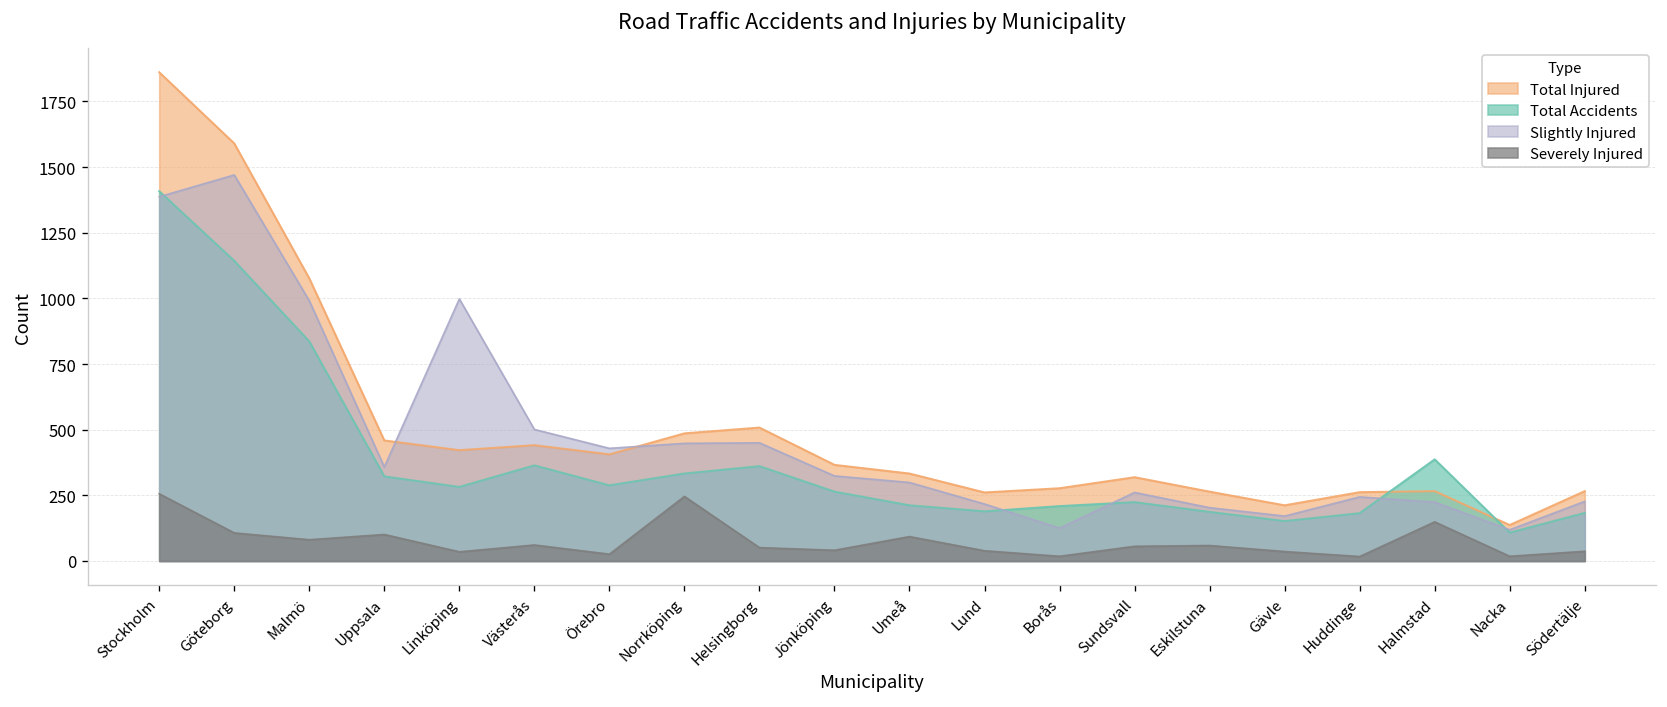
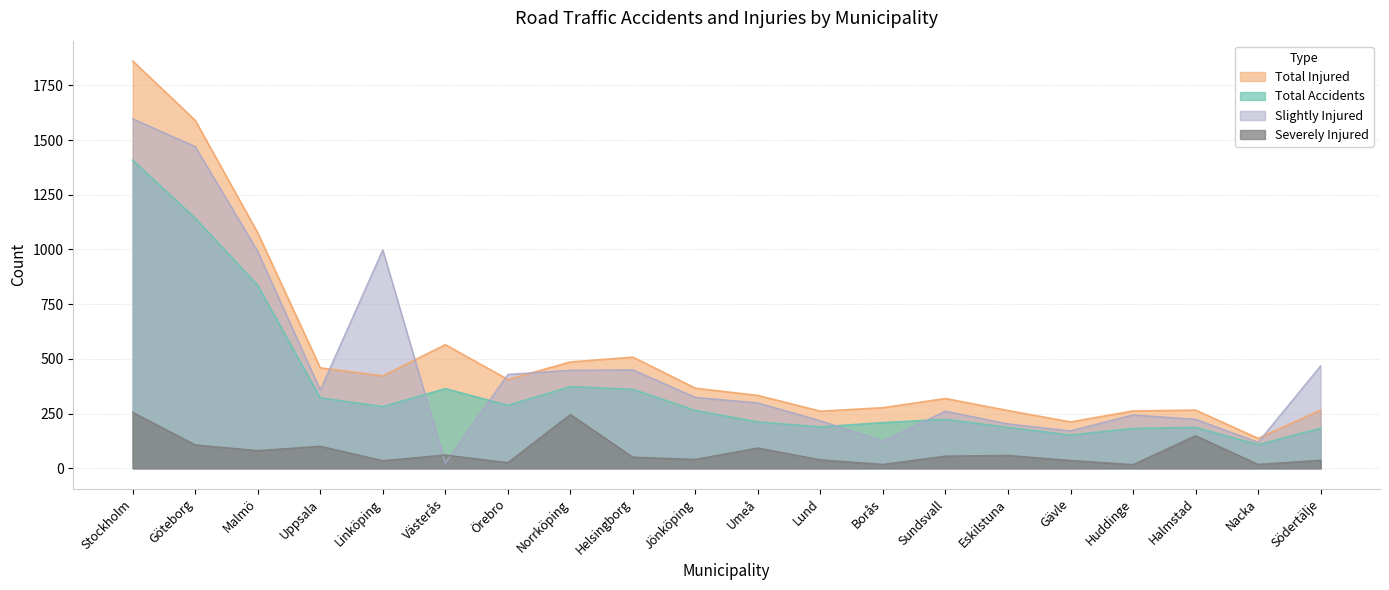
Slightly Injured, Stockholm: 1390 -> 1600
Total Injured, Västerås: 440 -> 570
Slightly Injured, Västerås: 500 -> 20
Total Accidents, Norrköping: 330 -> 370
Total Accidents, Halmstad: 390 -> 190
Slightly Injured, Södertälje: 230 -> 470
